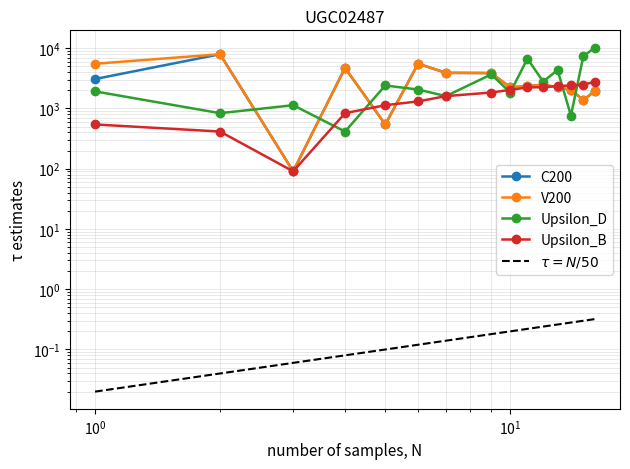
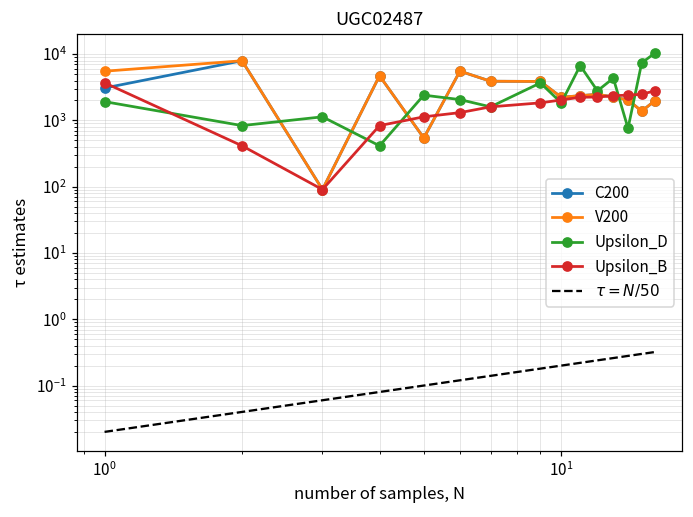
Upsilon_B, 10^0: 500 -> 4000
